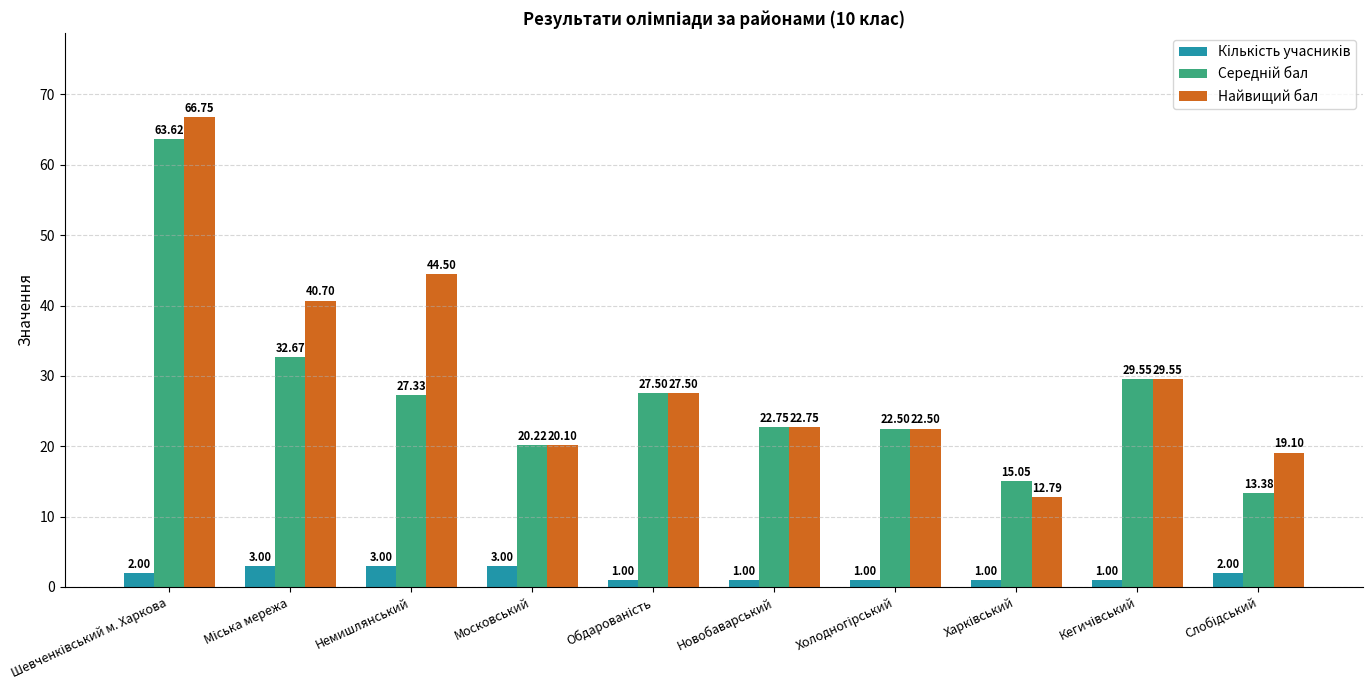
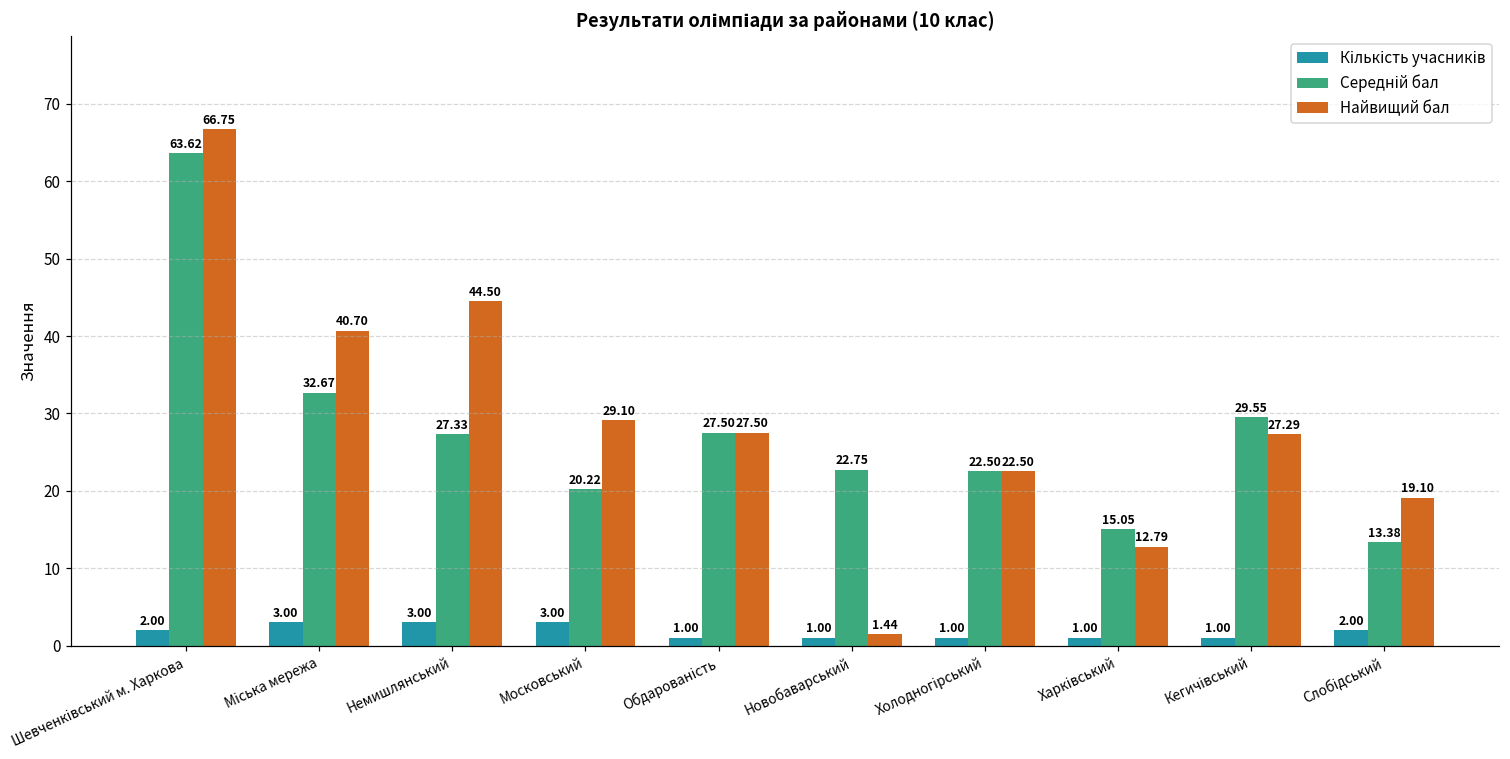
Найвищий бал, Московський: 20.10 -> 29.10
Найвищий бал, Новобаварський: 22.75 -> 1.44
Найвищий бал, Кегичівський: 29.55 -> 27.29
